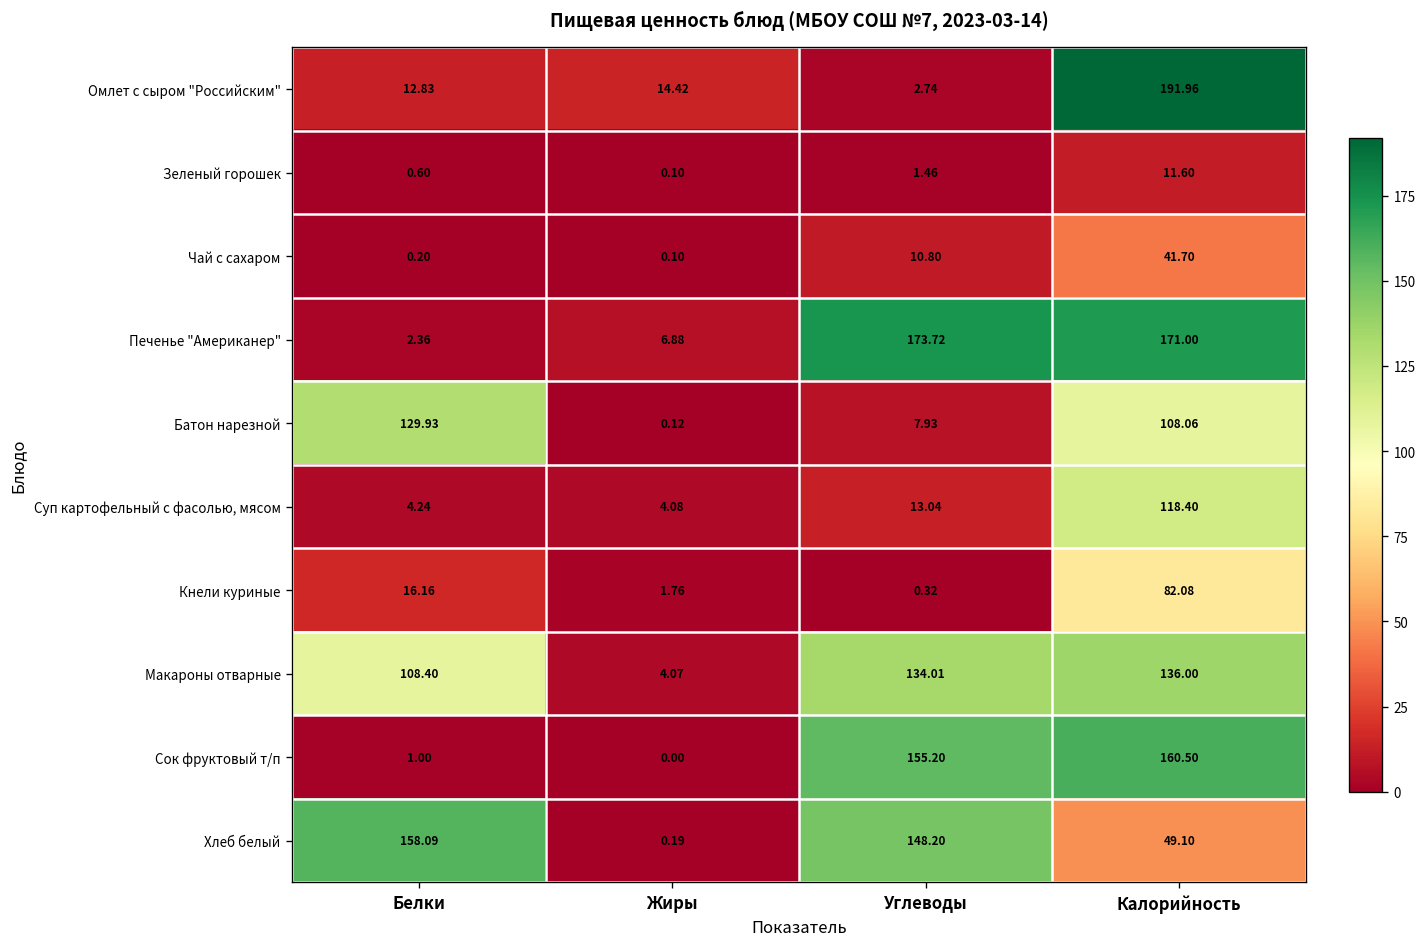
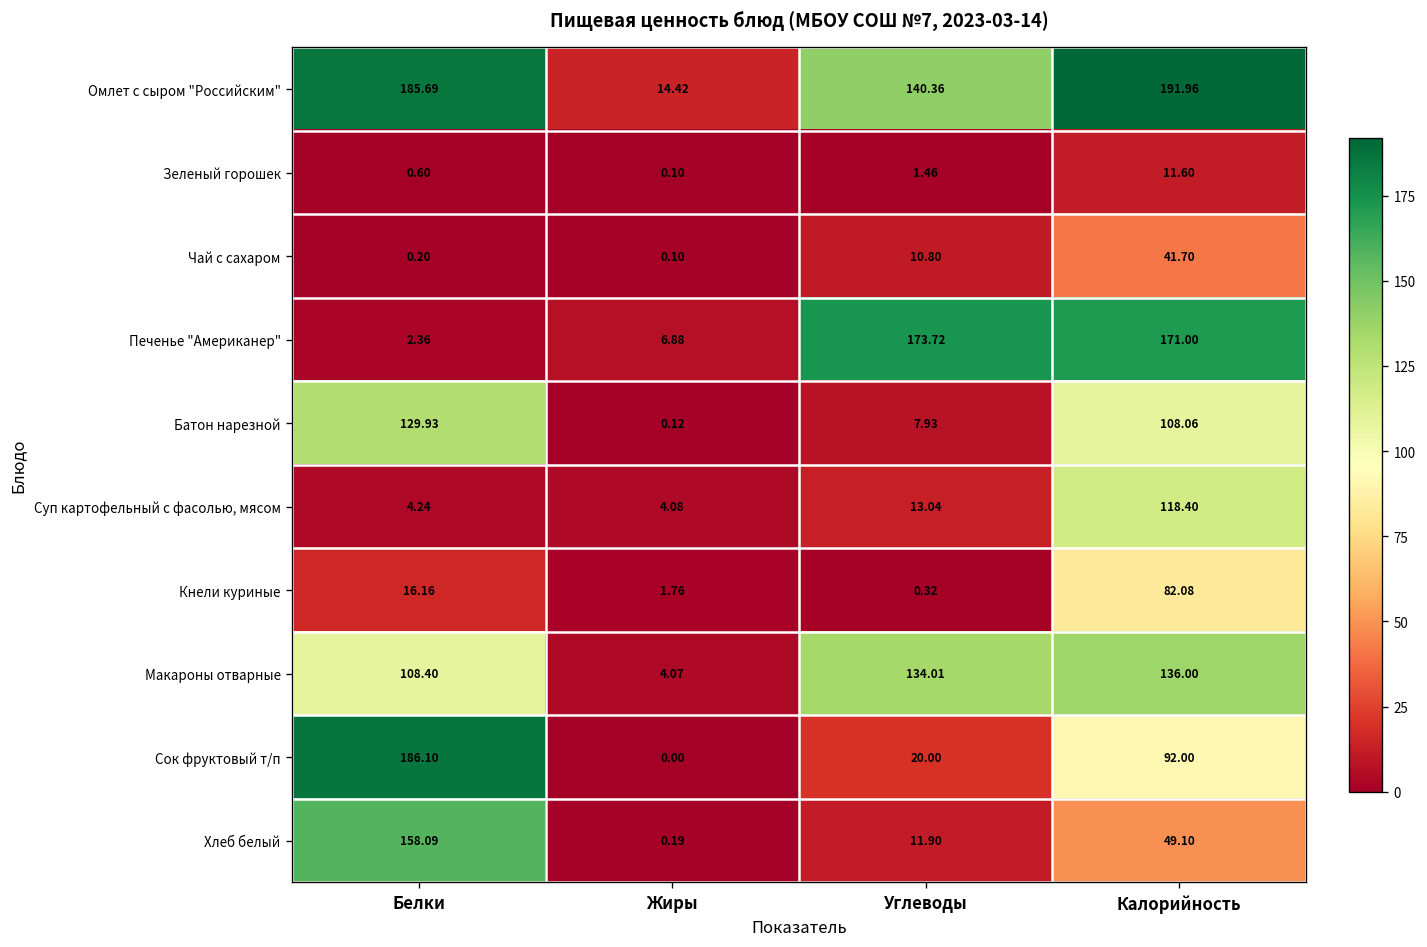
Омлет с сыром "Российским", Белки: 12.83 -> 185.69
Омлет с сыром "Российским", Углеводы: 2.74 -> 140.36
Сок фруктовый т/п, Белки: 1.00 -> 186.10
Сок фруктовый т/п, Углеводы: 155.20 -> 20.00
Сок фруктовый т/п, Калорийность: 160.50 -> 92.00
Хлеб белый, Углеводы: 148.20 -> 11.90
